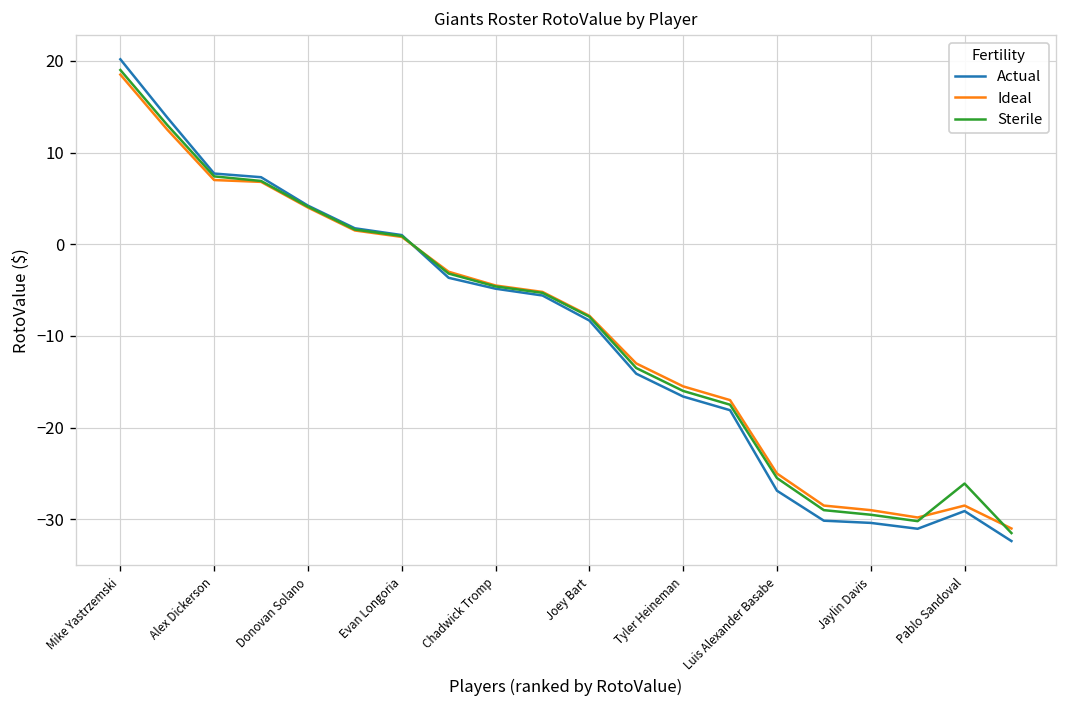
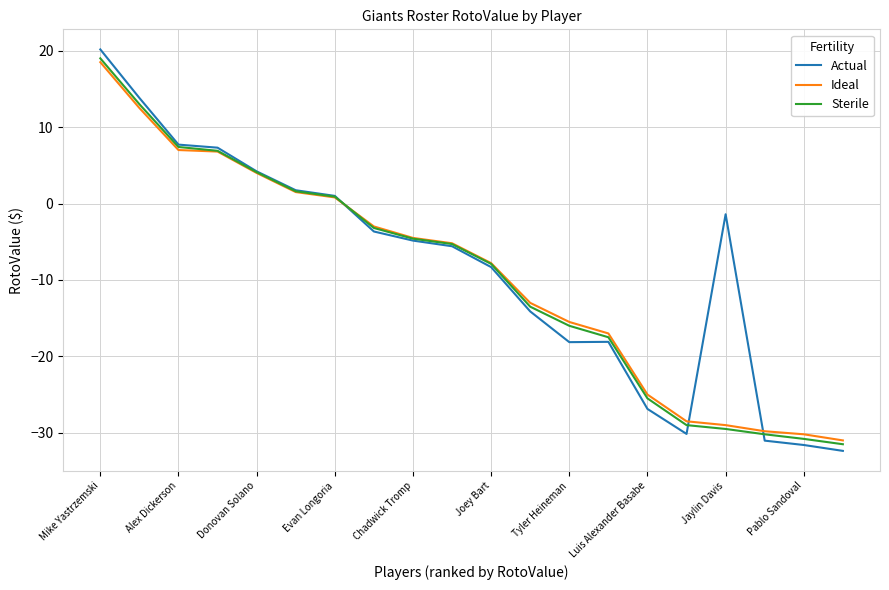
Actual, Tyler Heineman: -17 -> -18
Actual, Jaylin Davis: -30 -> -1
Actual, Pablo Sandoval: -29 -> -32
Ideal, Pablo Sandoval: -29 -> -30
Sterile, Pablo Sandoval: -26 -> -31
